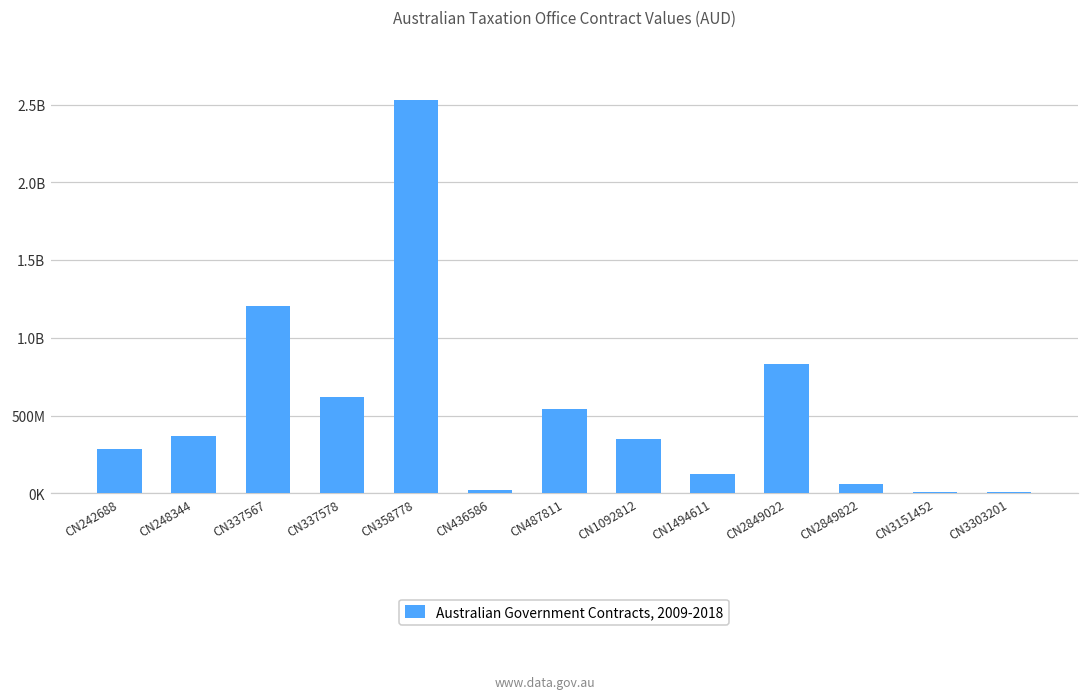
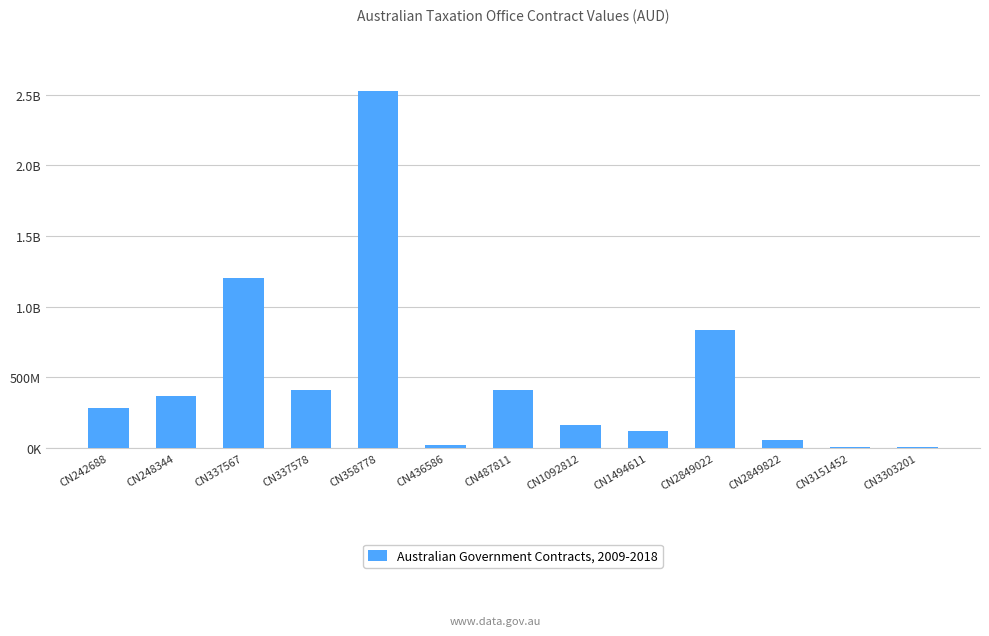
CN337578: 620000000 -> 410000000
CN487811: 540000000 -> 410000000
CN1092812: 350000000 -> 170000000
